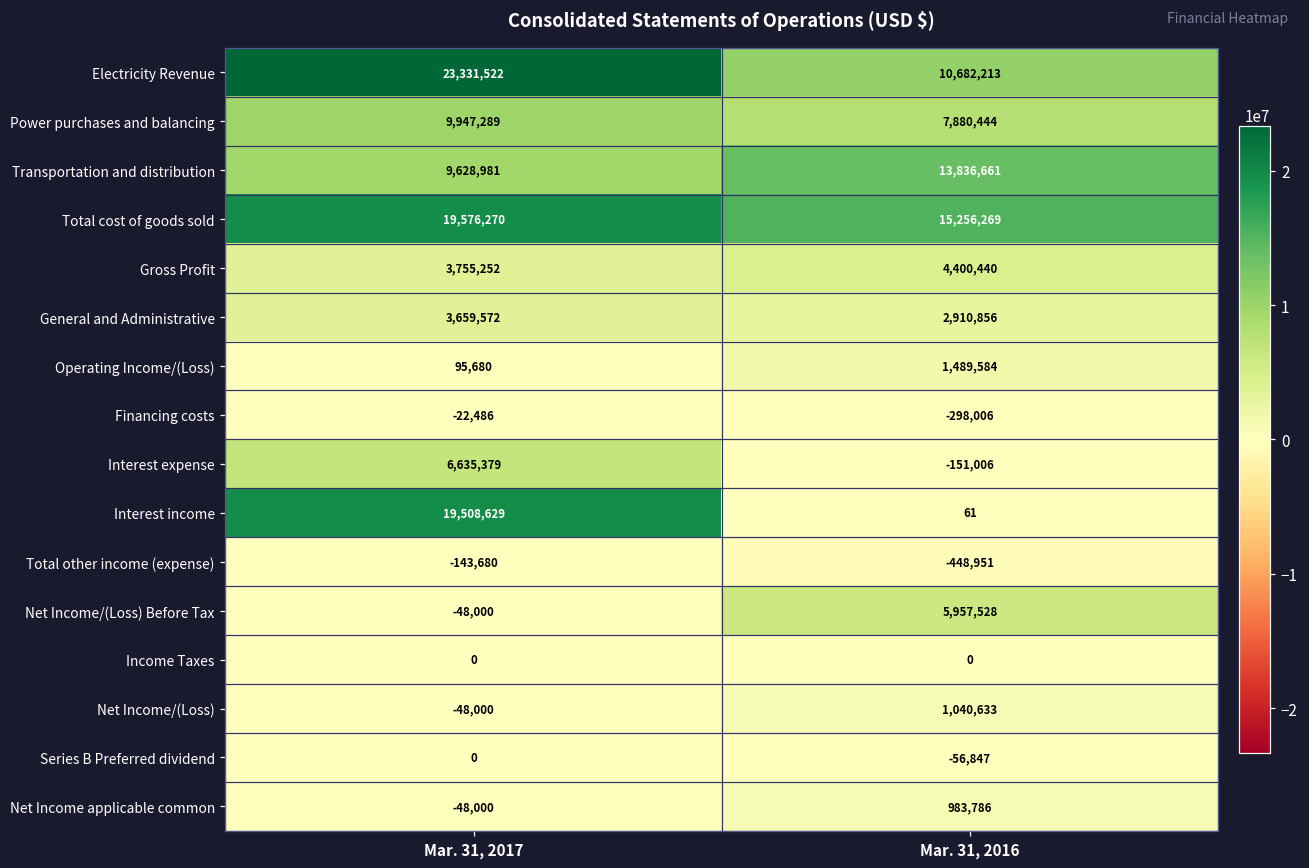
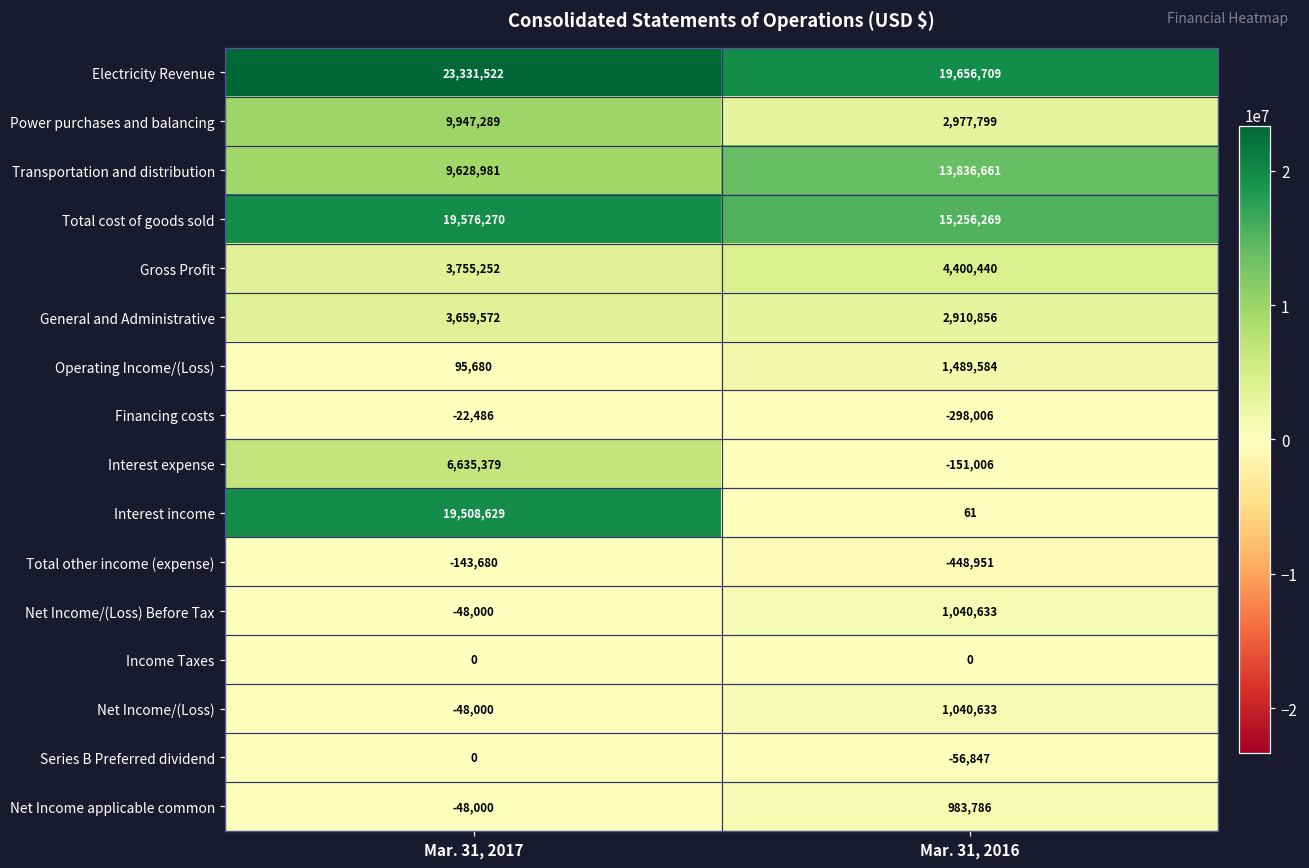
Electricity Revenue, Mar. 31, 2016: 10,682,213 -> 19,656,709
Power purchases and balancing, Mar. 31, 2016: 7,880,444 -> 2,977,799
Net Income/(Loss) Before Tax, Mar. 31, 2016: 5,957,528 -> 1,040,633
